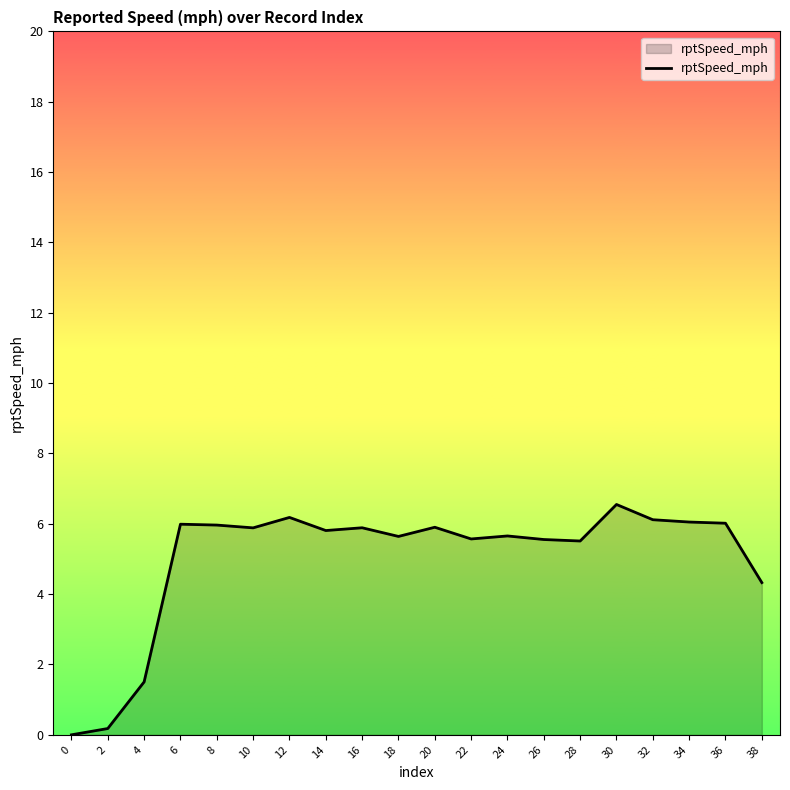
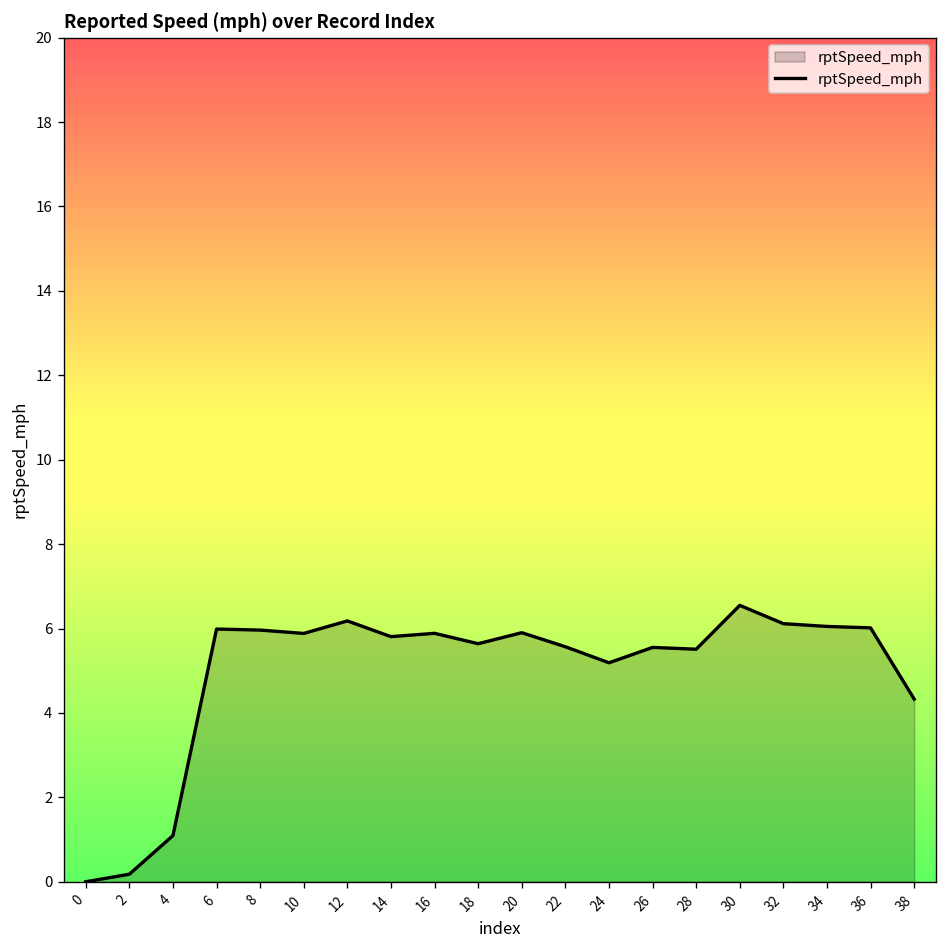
4: 1.5 -> 1.1
24: 5.7 -> 5.2
